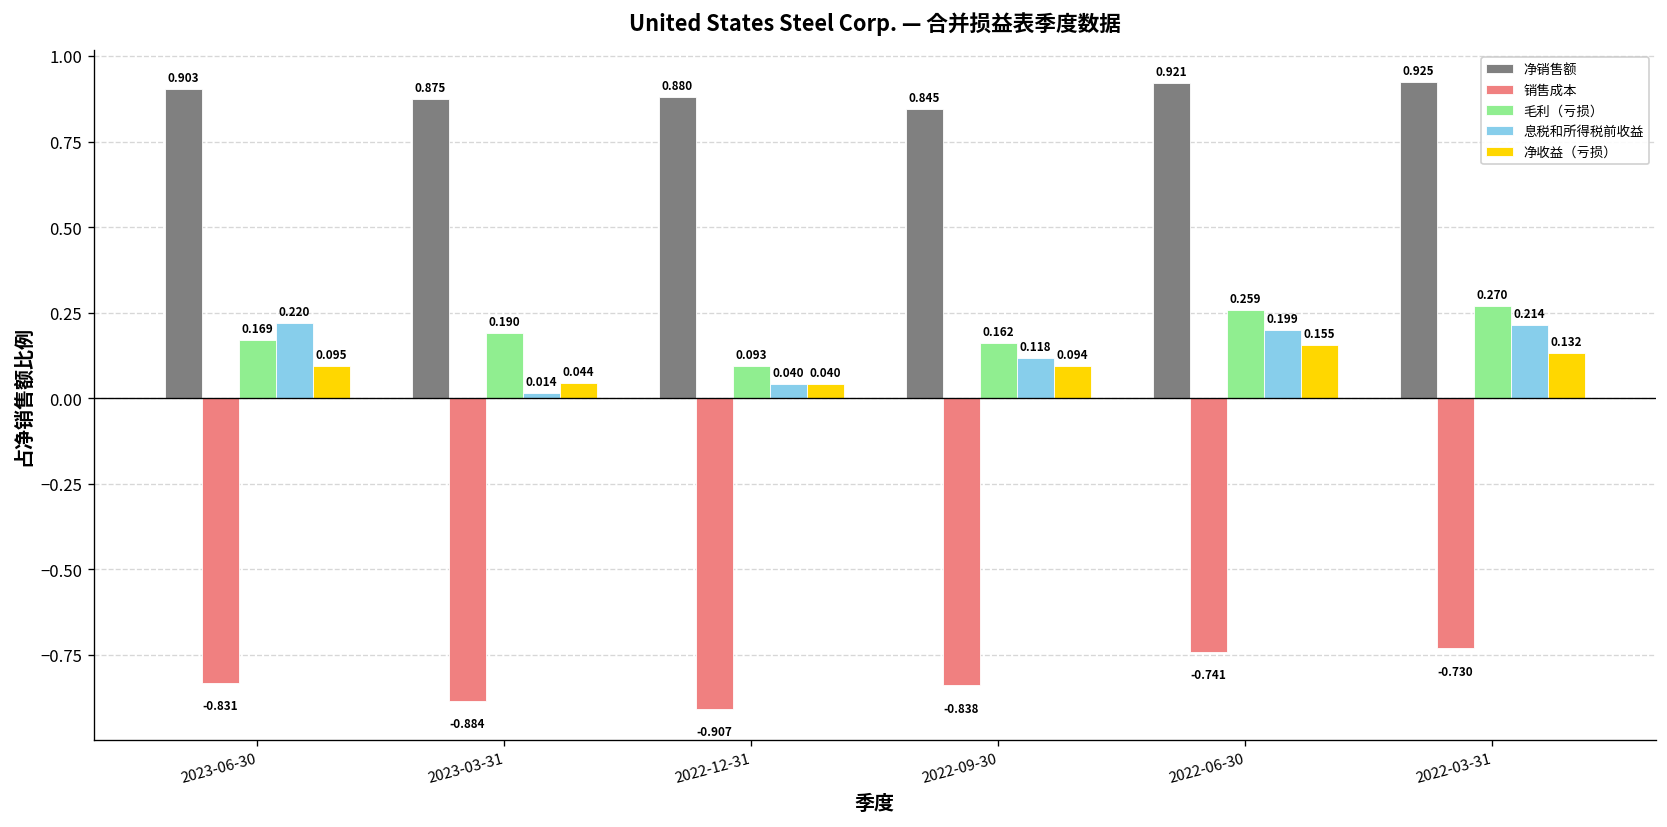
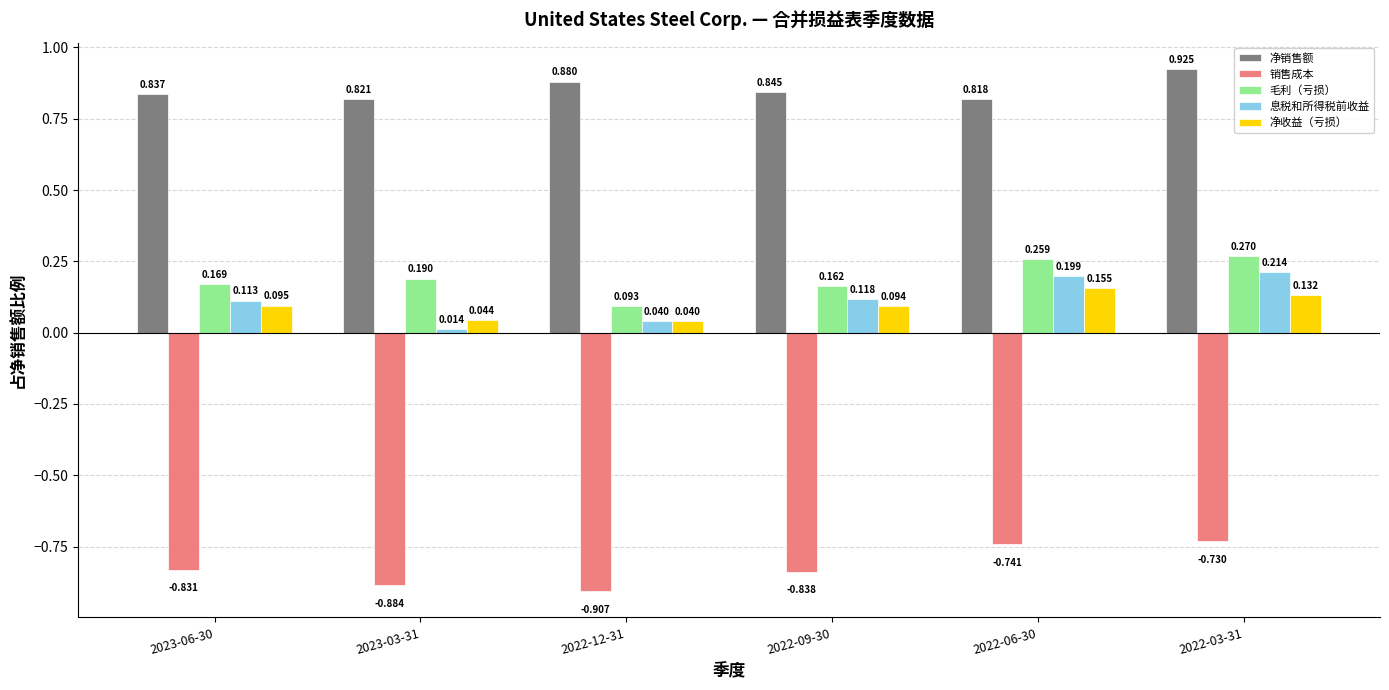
净销售额, 2023-06-30: 0.903 -> 0.837
息税和所得税前收益, 2023-06-30: 0.220 -> 0.113
净销售额, 2023-03-31: 0.875 -> 0.821
净销售额, 2022-06-30: 0.921 -> 0.818
